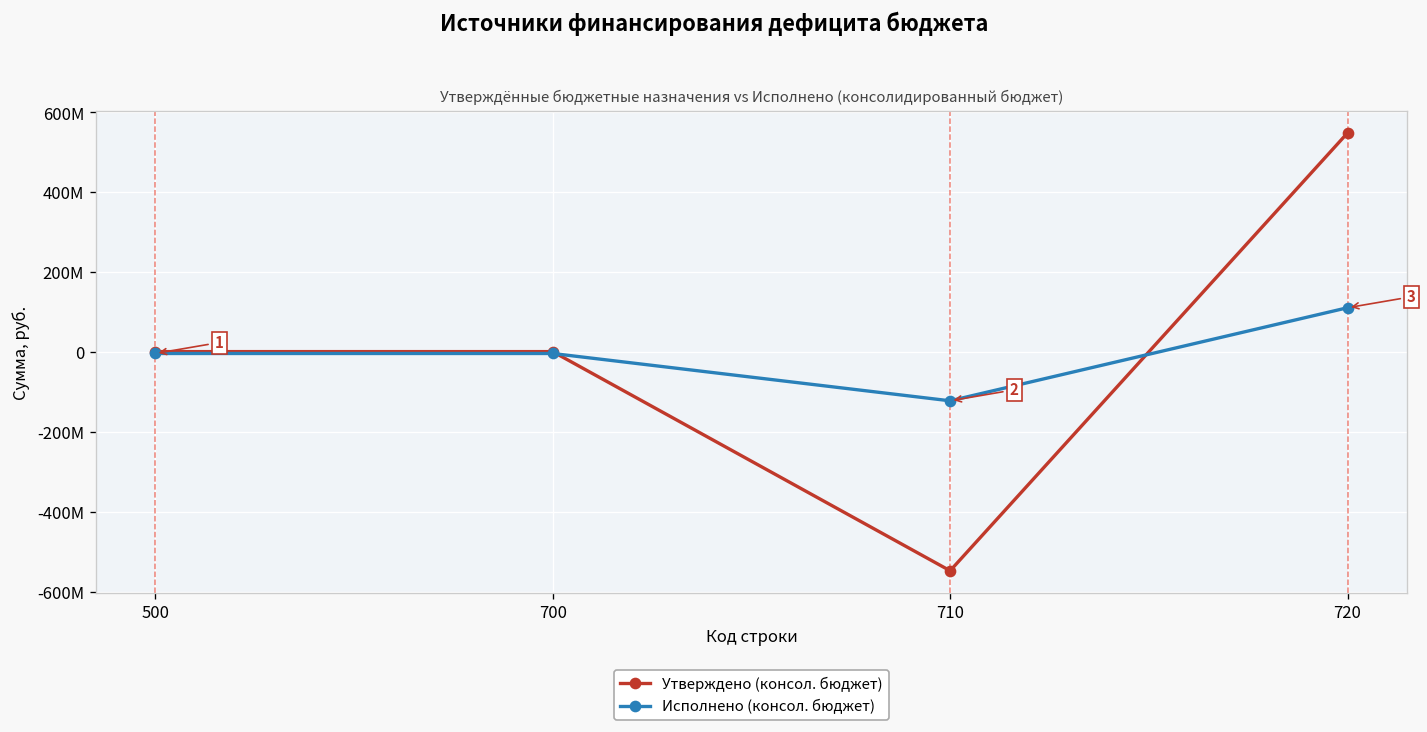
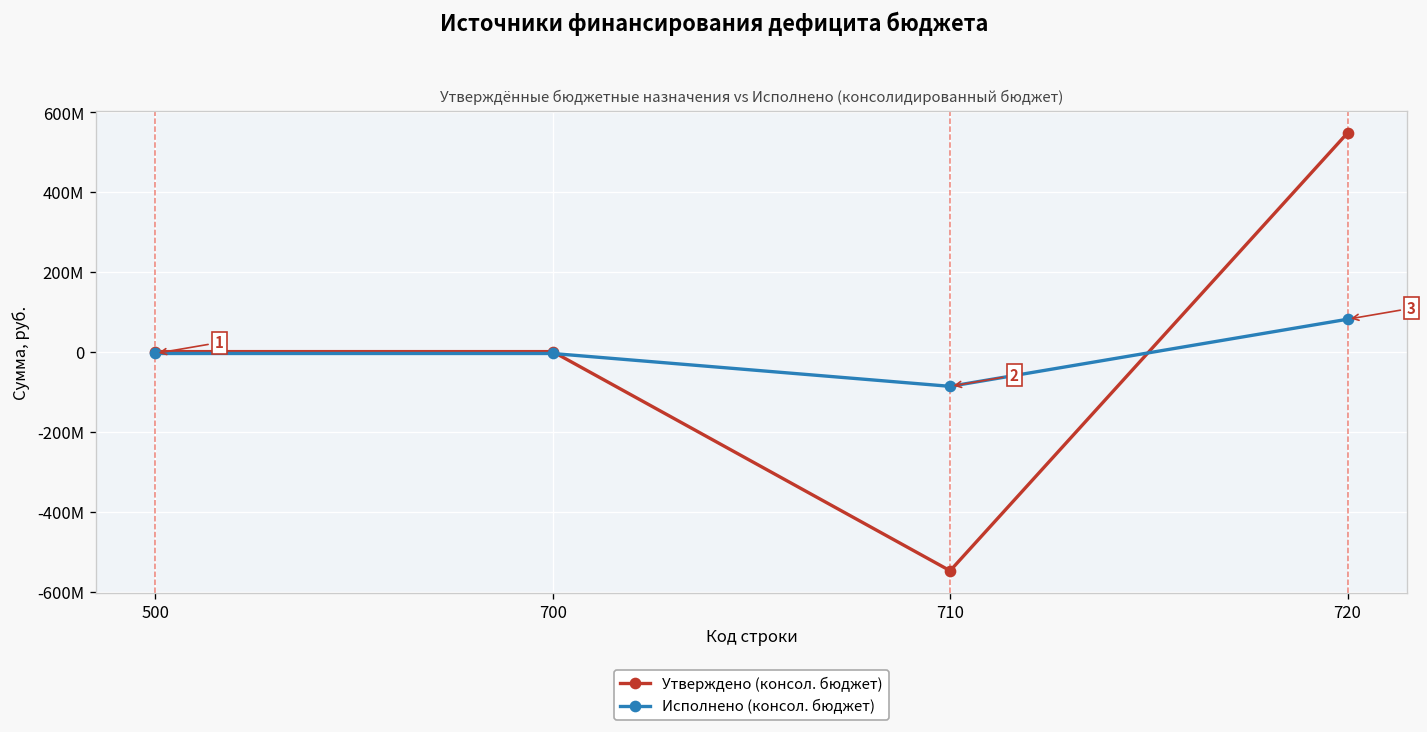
Исполнено (консол. бюджет), 710: -120000000 -> -90000000
Исполнено (консол. бюджет), 720: 110000000 -> 80000000
